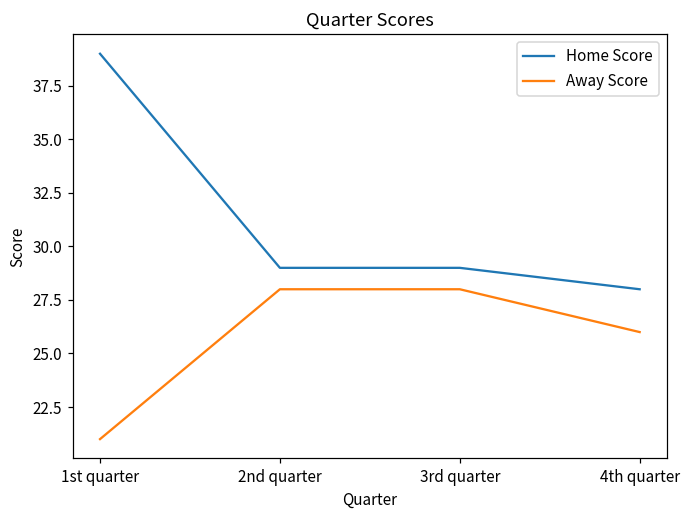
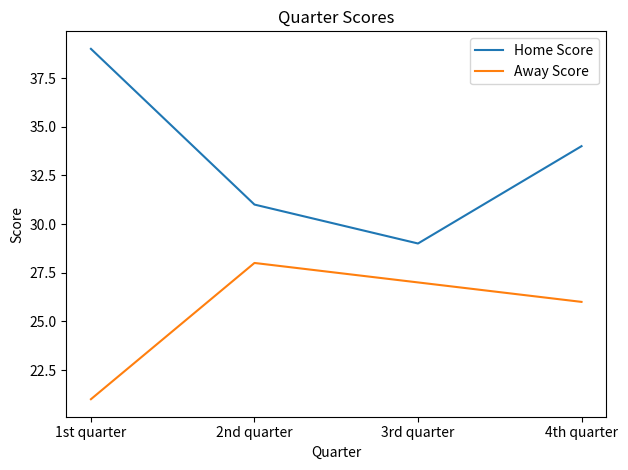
Home Score, 2nd quarter: 29 -> 31
Away Score, 3rd quarter: 28 -> 27
Home Score, 4th quarter: 28 -> 34
